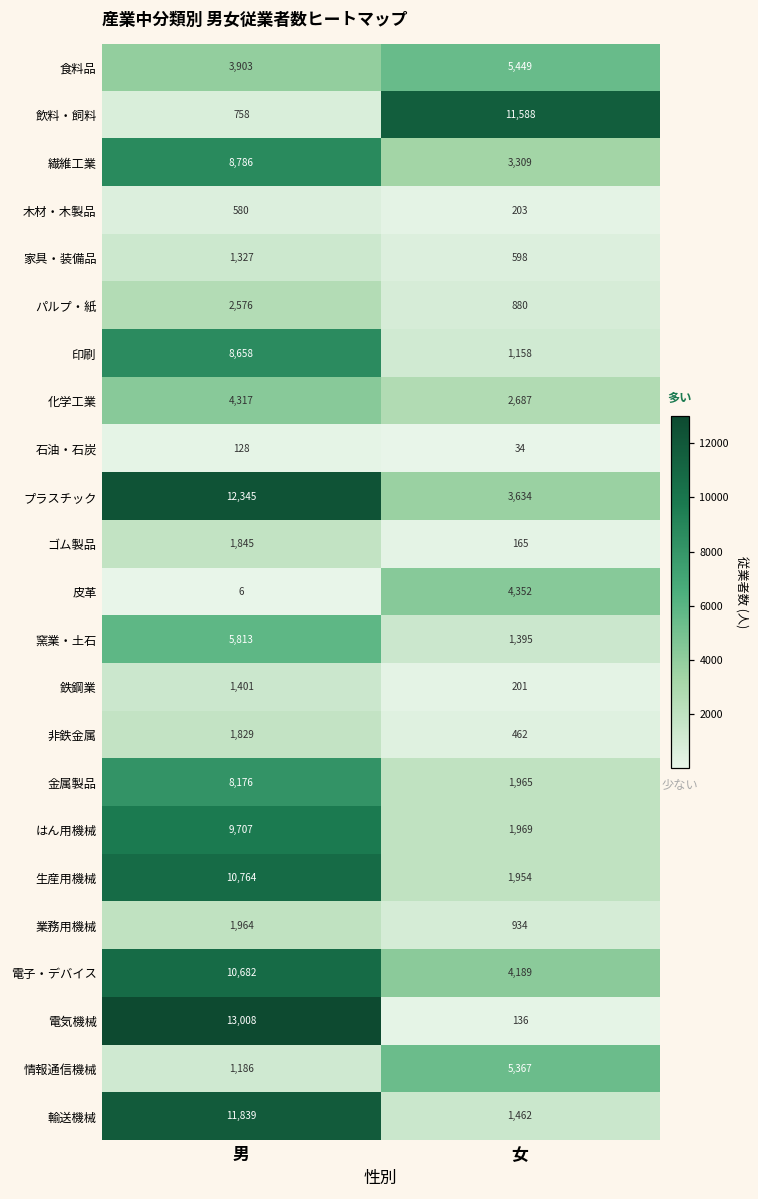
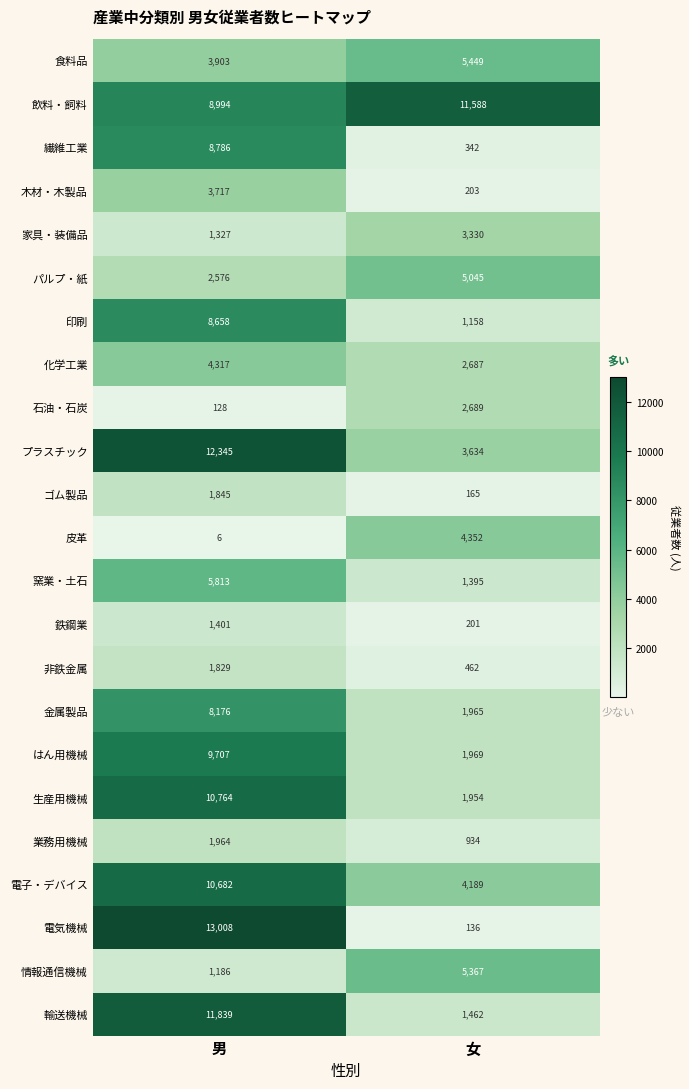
飲料・飼料, 男: 758 -> 8,994
繊維工業, 女: 3,309 -> 342
木材・木製品, 男: 580 -> 3,717
家具・装備品, 女: 598 -> 3,330
パルプ・紙, 女: 880 -> 5,045
石油・石炭, 女: 34 -> 2,689
